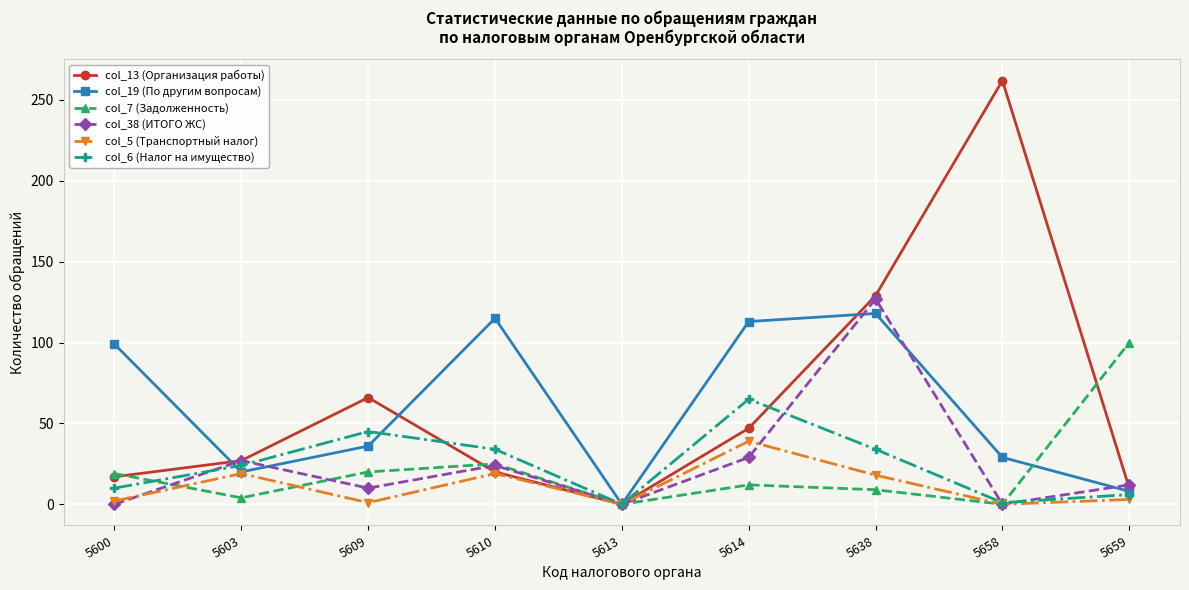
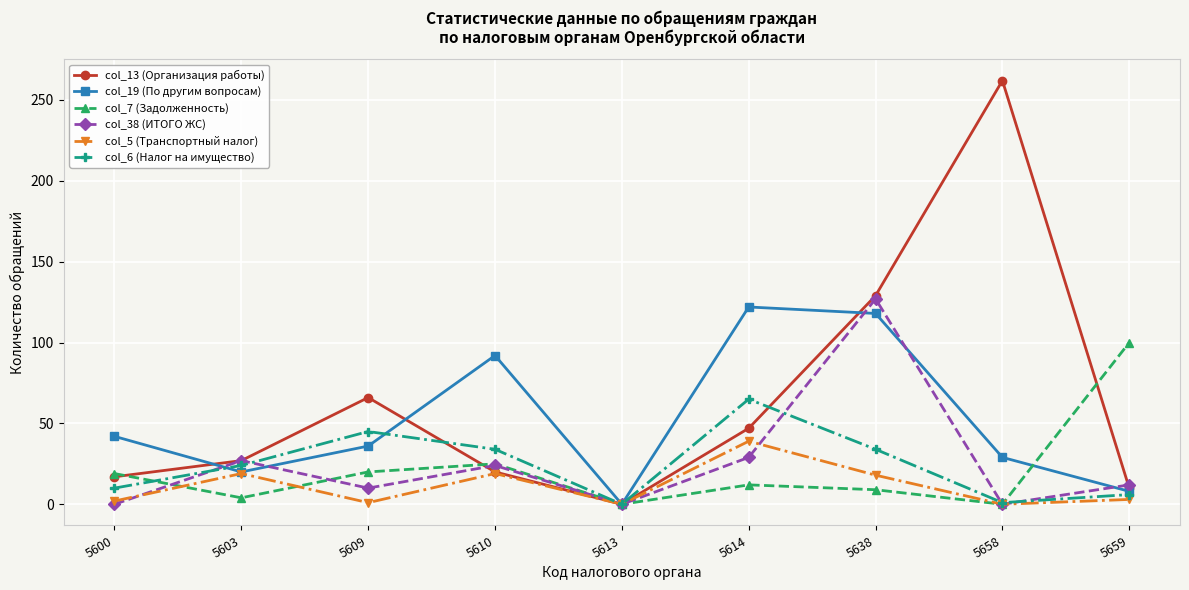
col_19 (По другим вопросам), 5600: 99 -> 42
col_19 (По другим вопросам), 5610: 115 -> 92
col_19 (По другим вопросам), 5614: 113 -> 122
